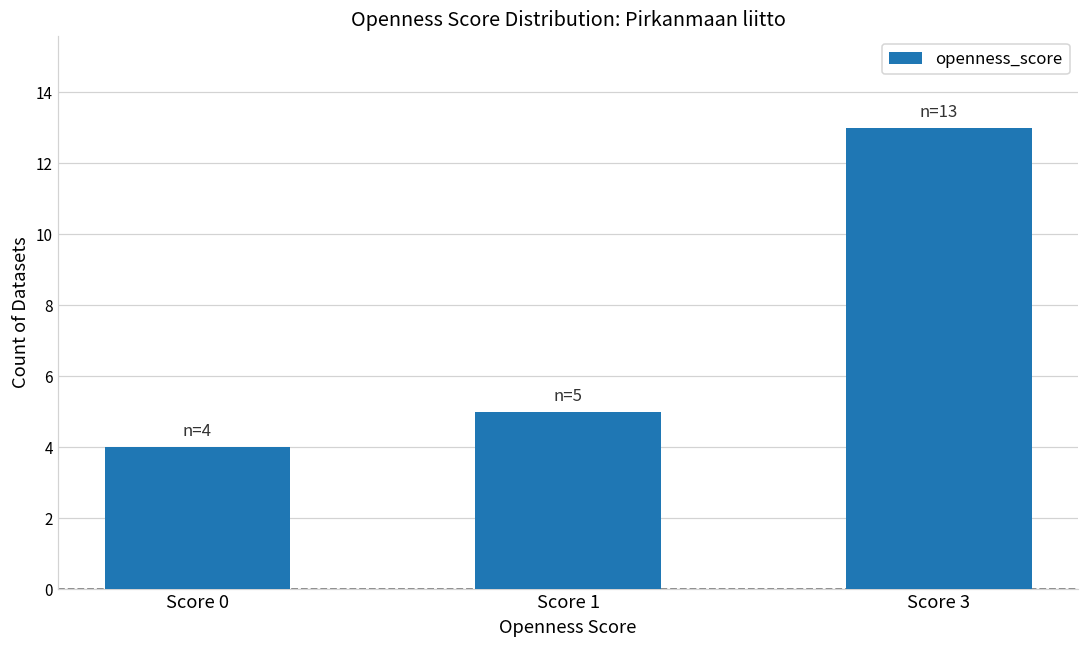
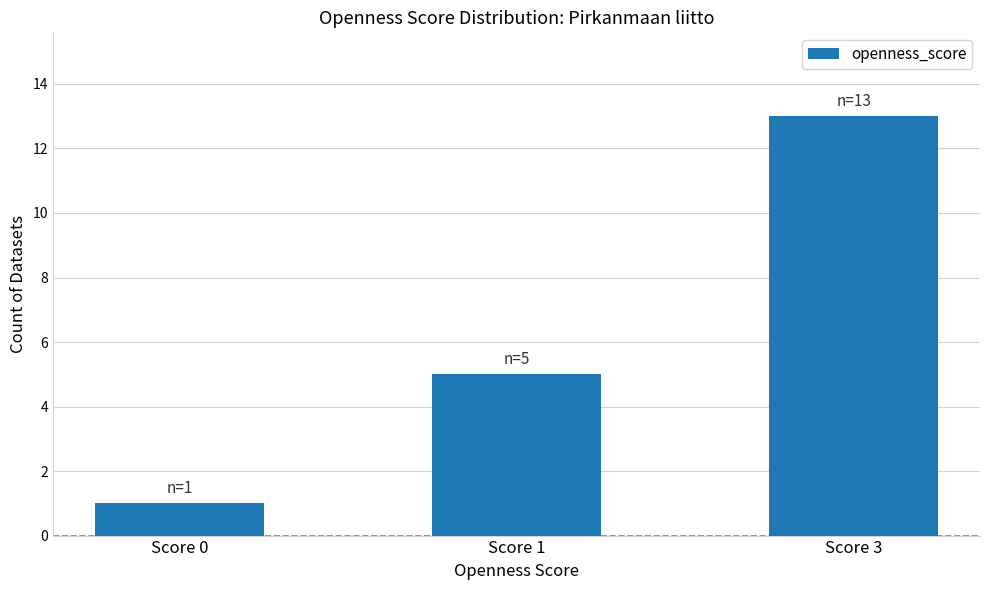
Score 0: 4 -> 1
